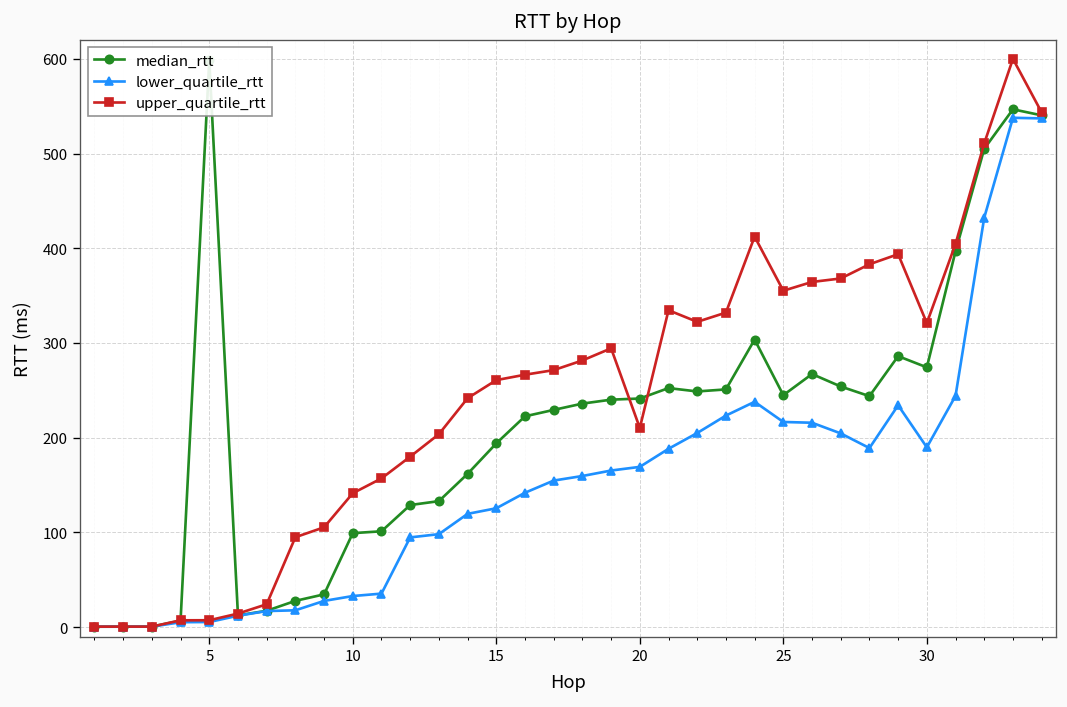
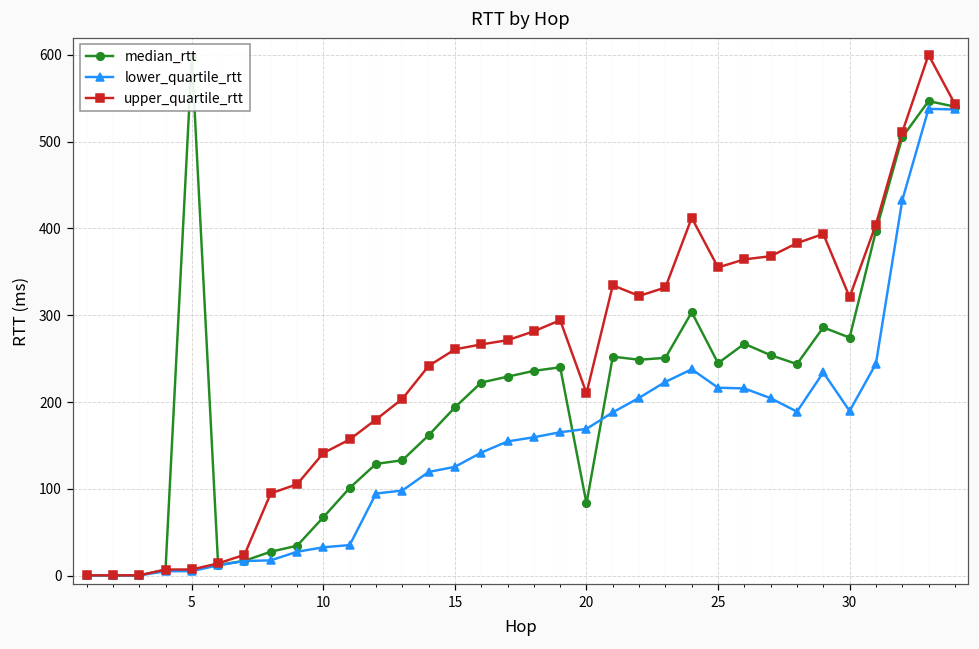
median_rtt, 10: 100 -> 70
median_rtt, 20: 240 -> 80
